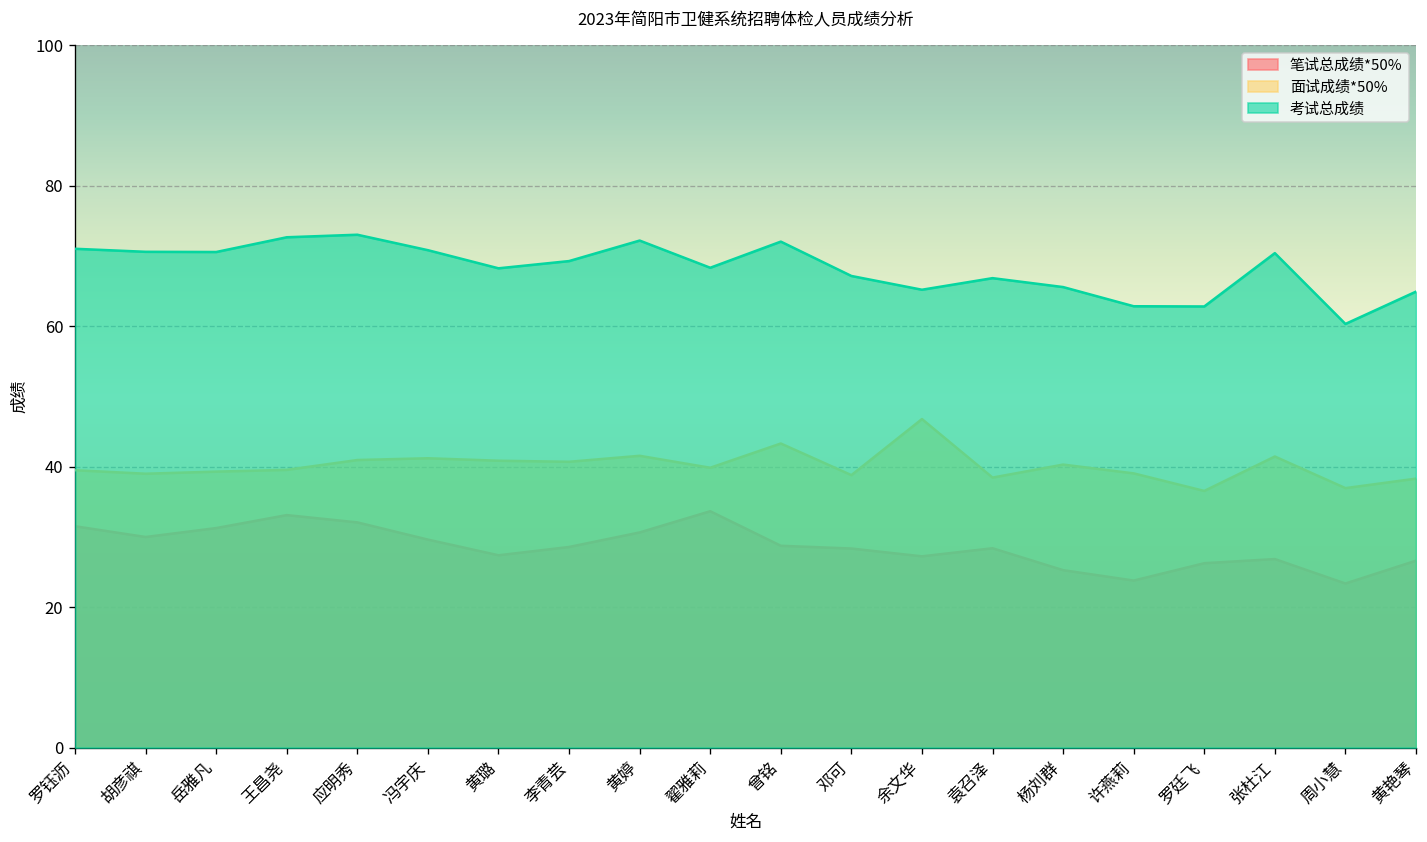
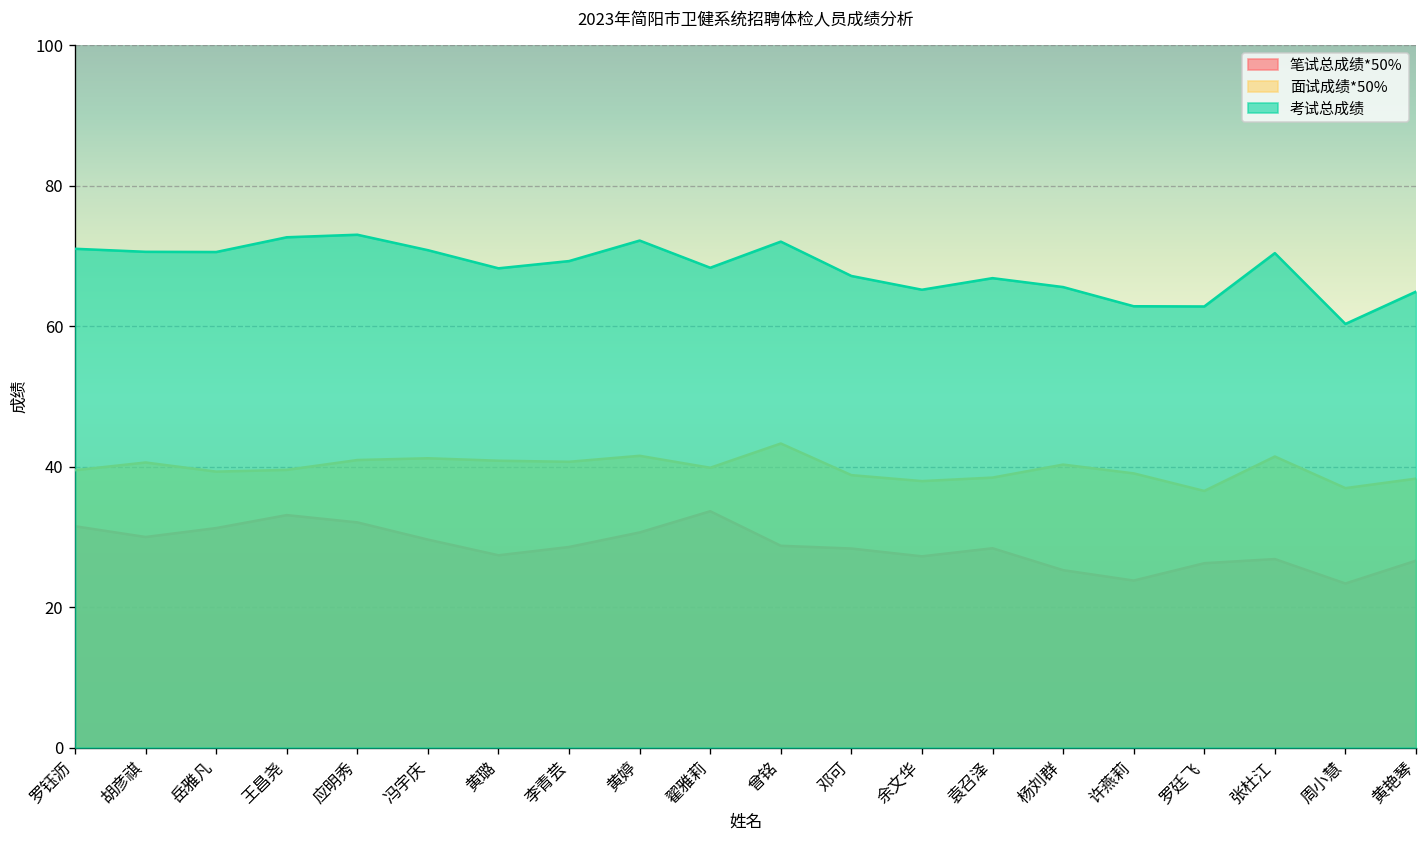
面试成绩*50%, 胡彦祺: 39 -> 41
面试成绩*50%, 余文华: 47 -> 38
